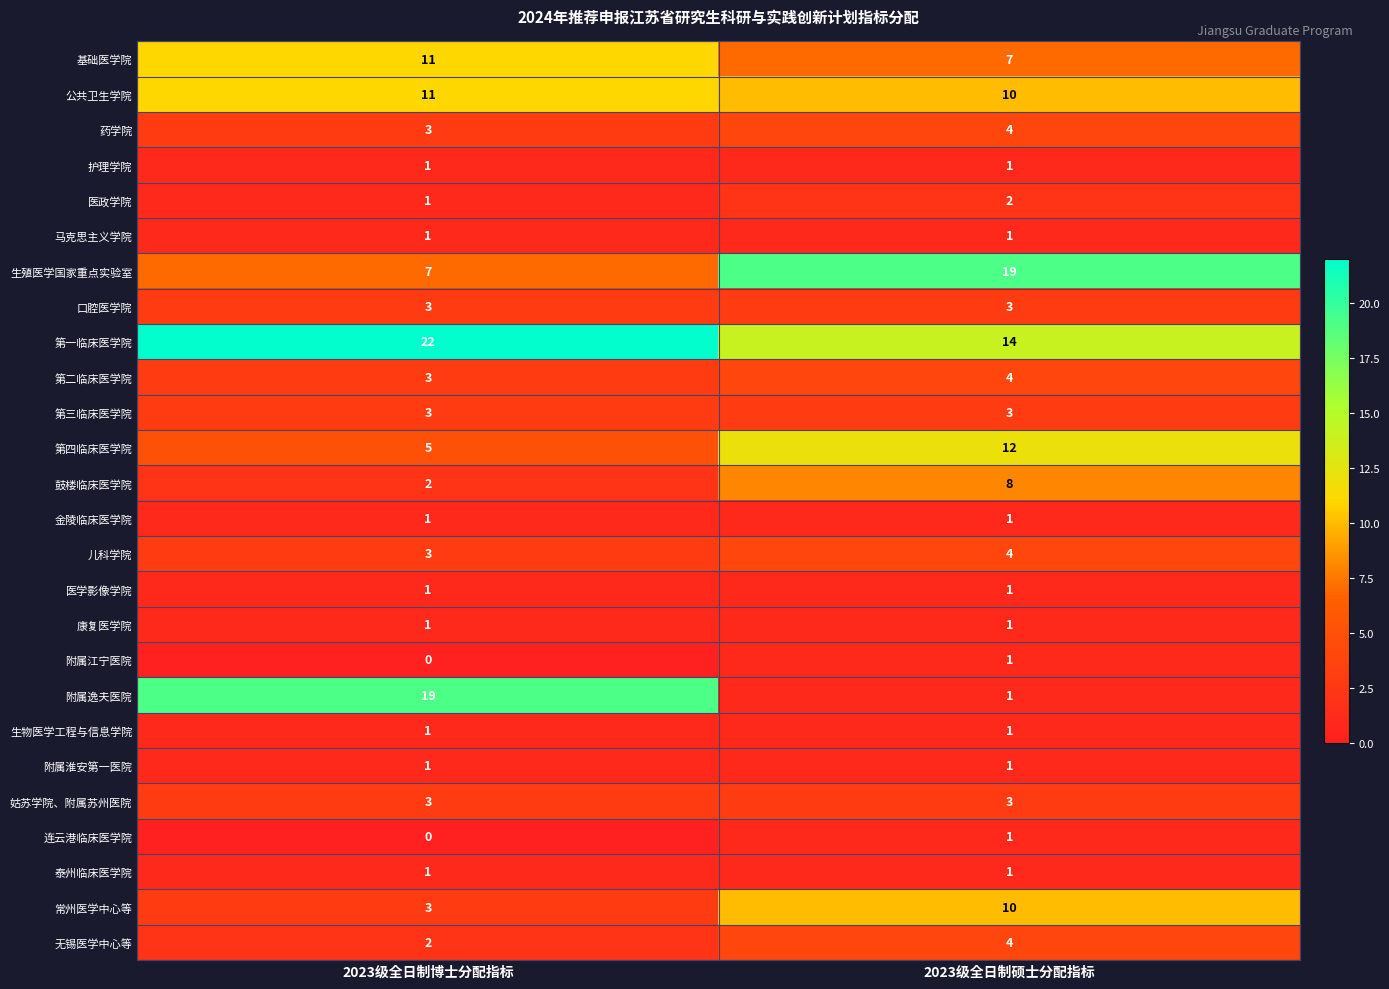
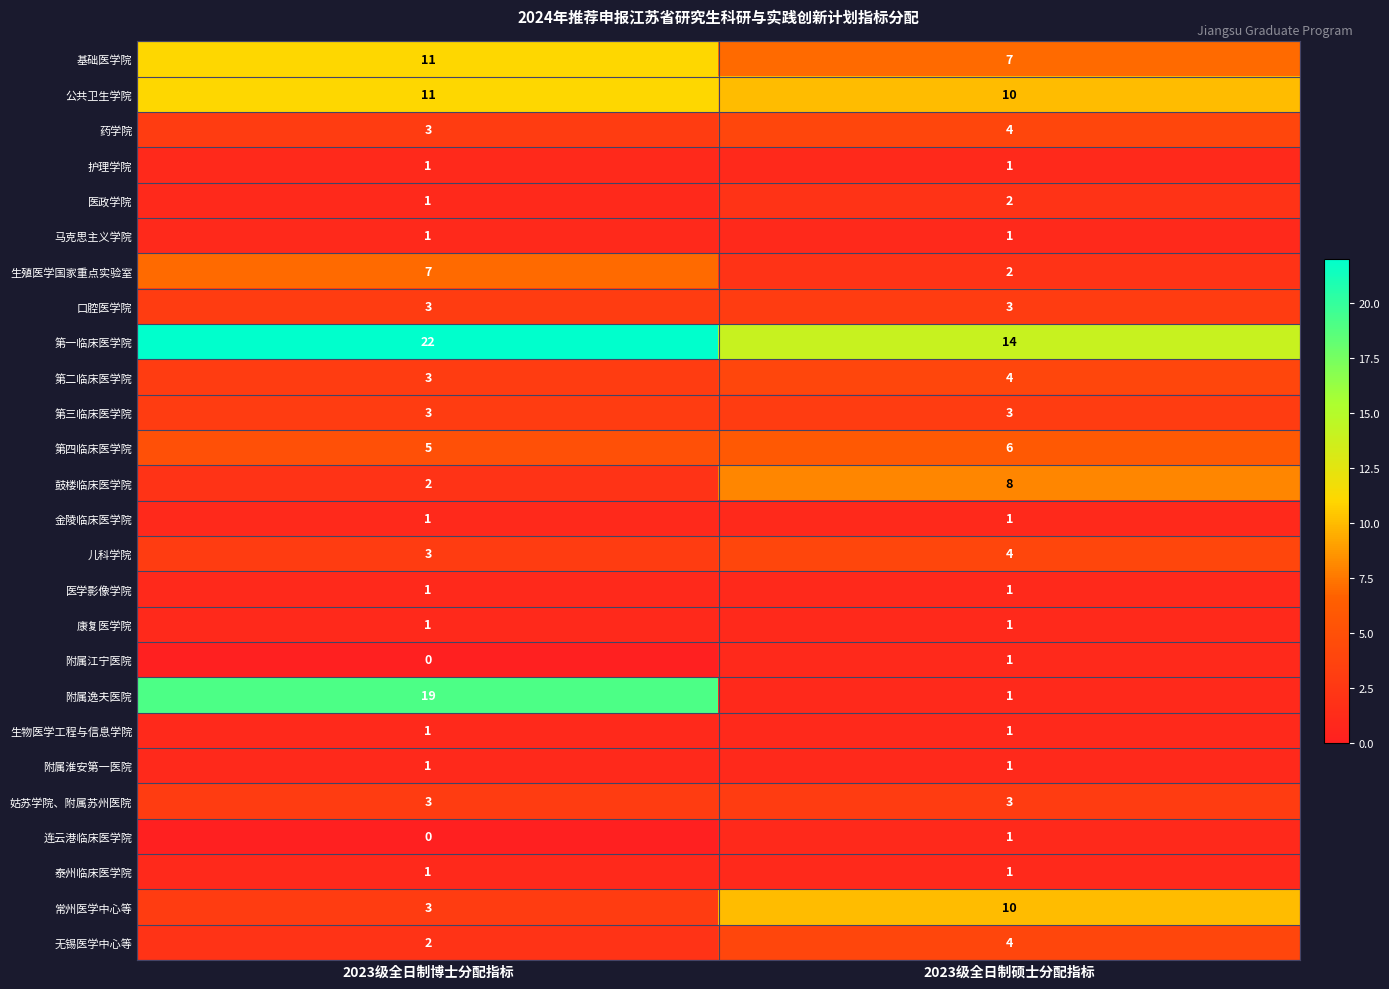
生殖医学国家重点实验室, 2023级全日制硕士分配指标: 19 -> 2
第四临床医学院, 2023级全日制硕士分配指标: 12 -> 6
